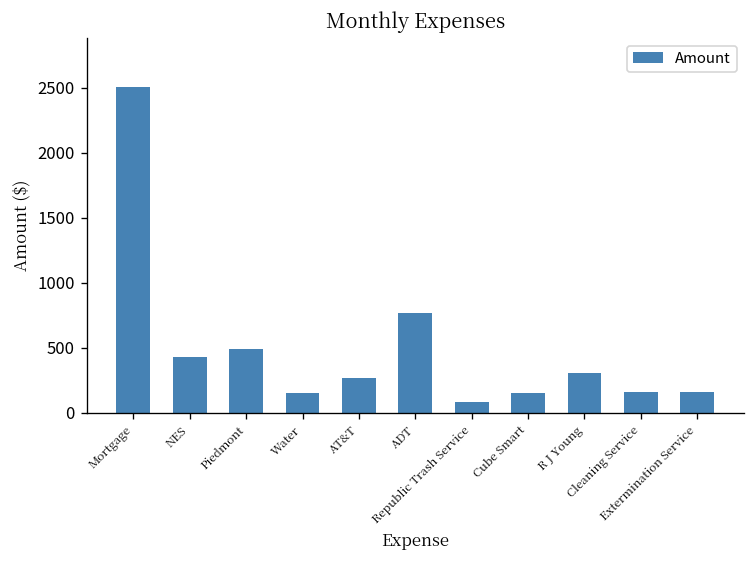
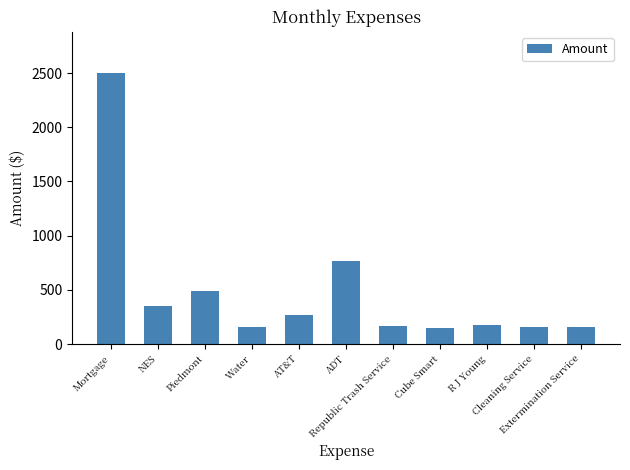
NES: 430 -> 350
Republic Trash Service: 90 -> 170
R J Young: 310 -> 180
